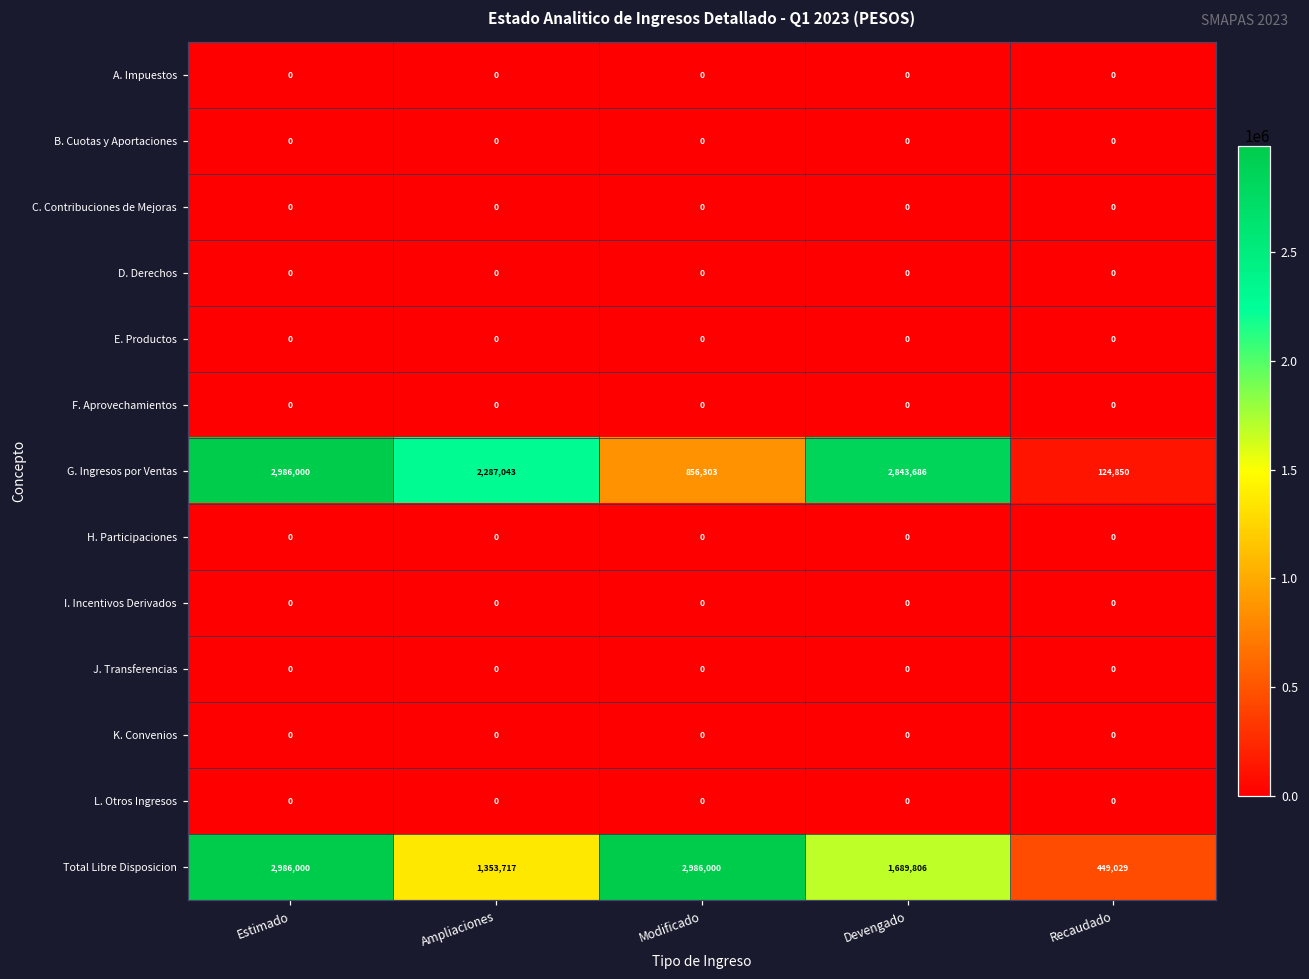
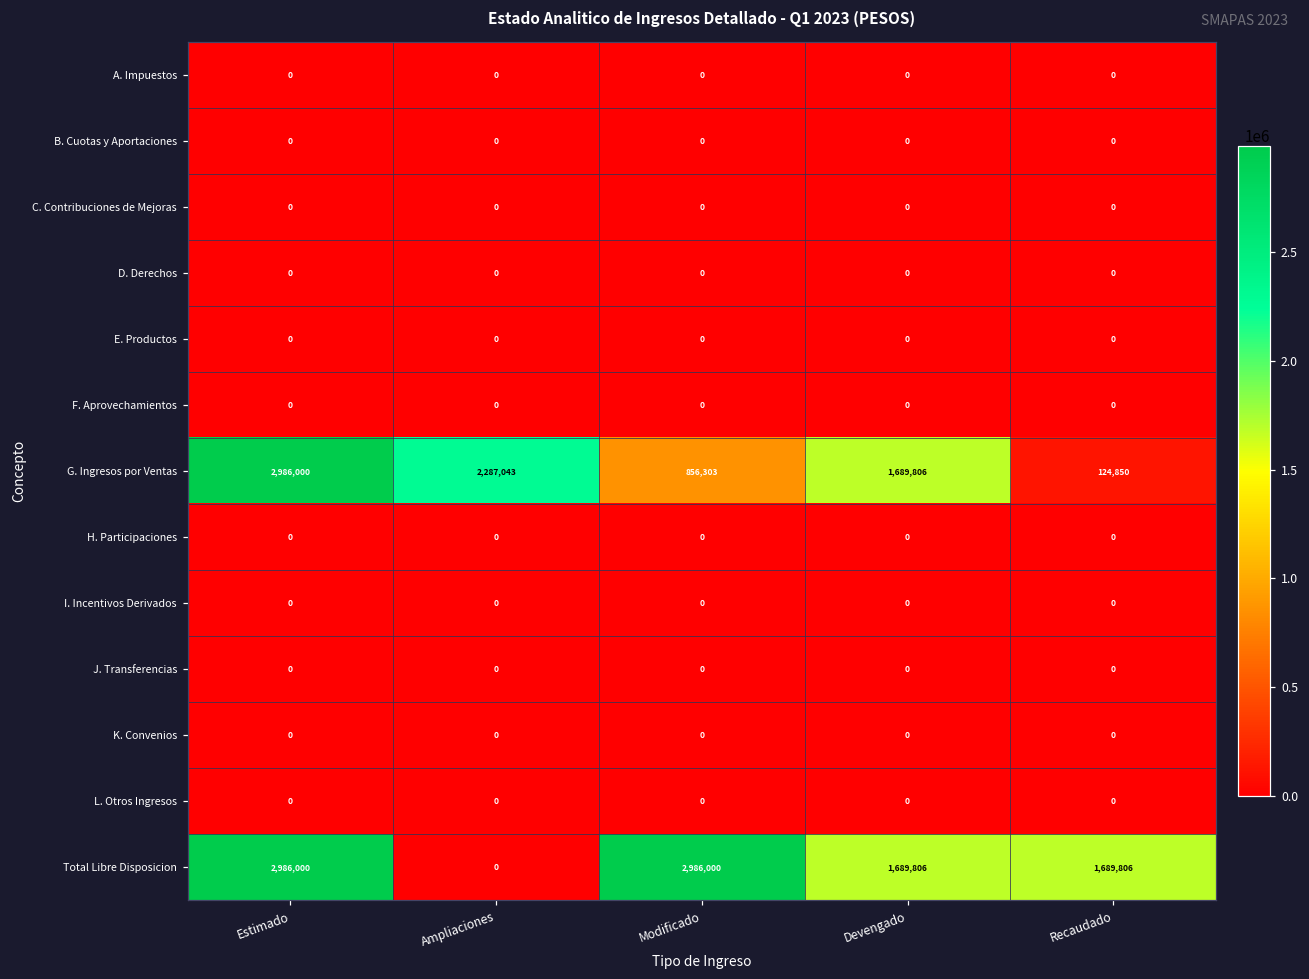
G. Ingresos por Ventas, Devengado: 2,843,686 -> 1,689,806
Total Libre Disposicion, Ampliaciones: 1,353,717 -> 0
Total Libre Disposicion, Recaudado: 449,029 -> 1,689,806
